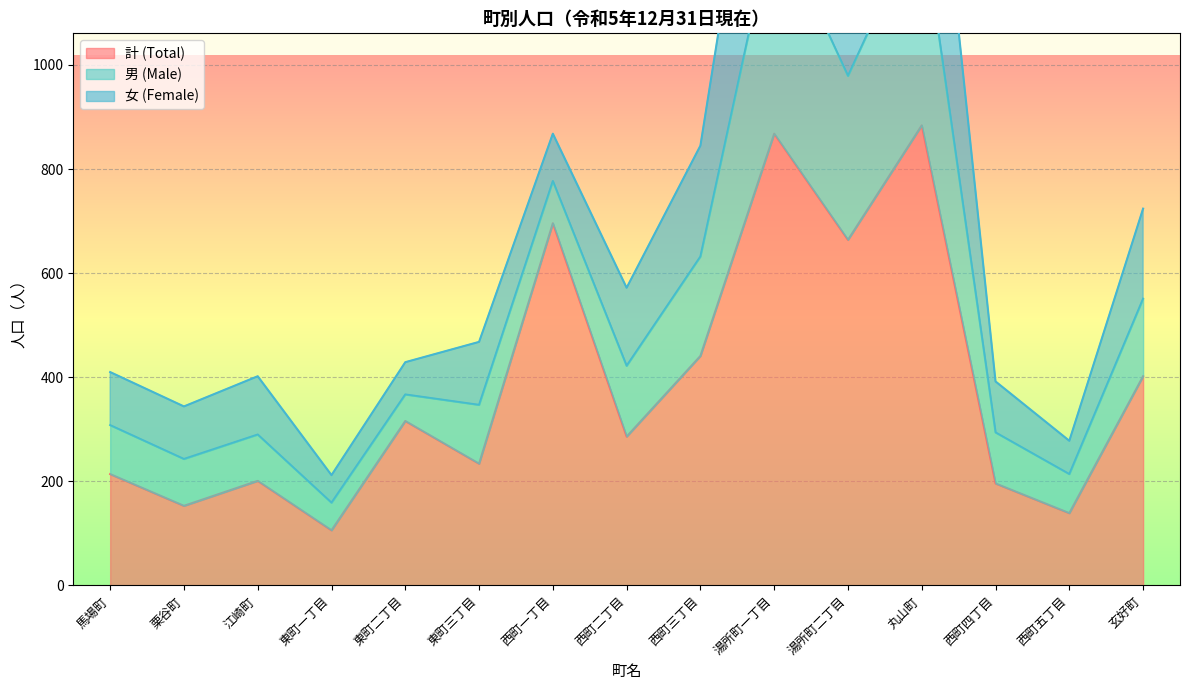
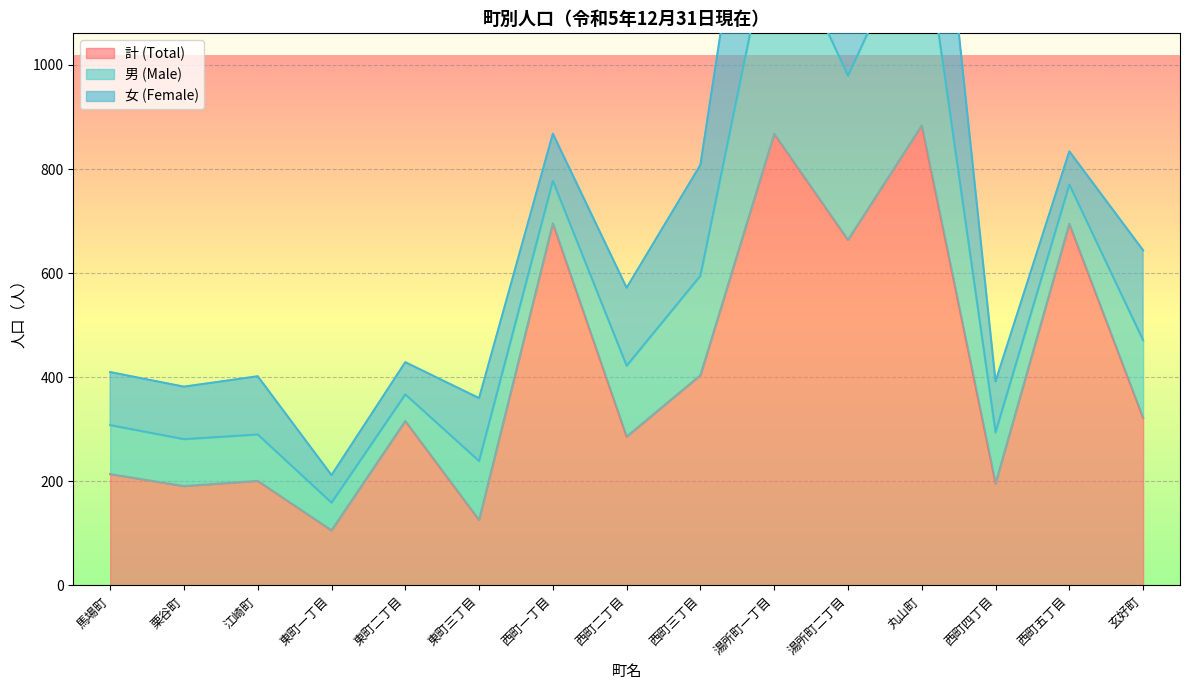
計 (Total), 栗谷町: 150 -> 190
計 (Total), 東町三丁目: 230 -> 130
計 (Total), 西町三丁目: 440 -> 400
計 (Total), 西町五丁目: 140 -> 700
計 (Total), 玄好町: 400 -> 320
